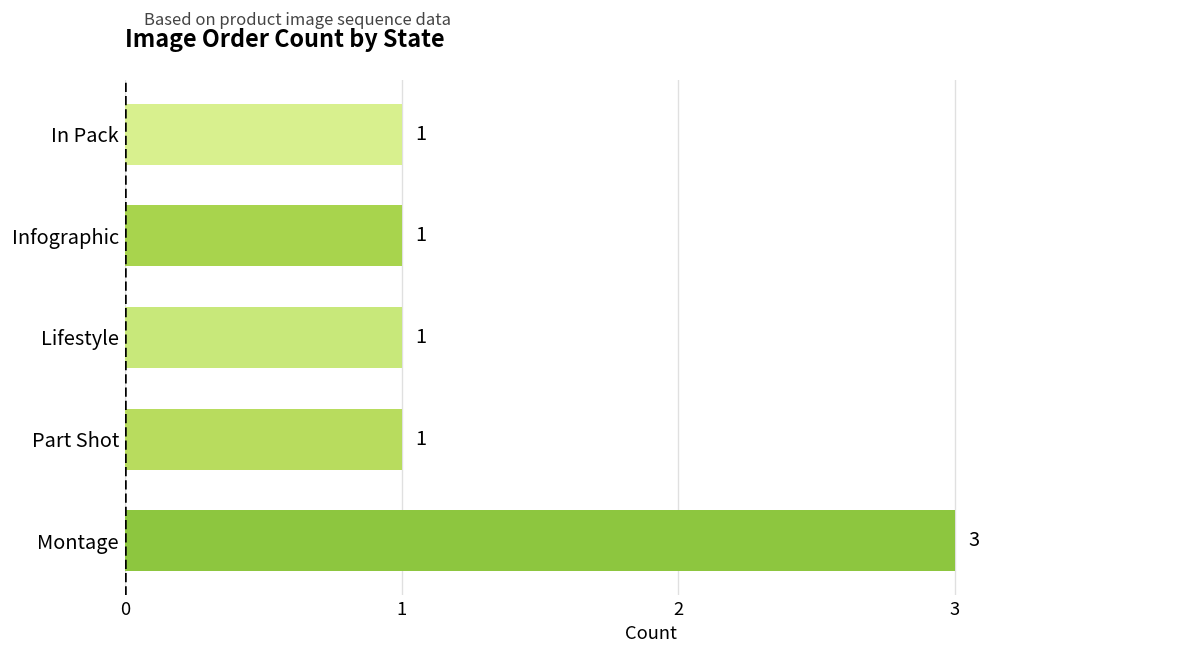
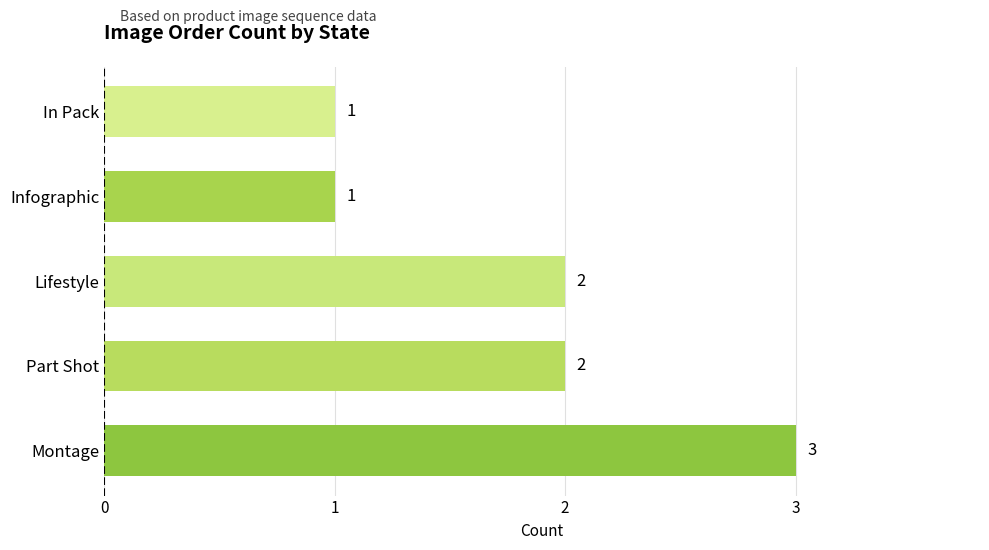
Lifestyle: 1 -> 2
Part Shot: 1 -> 2
